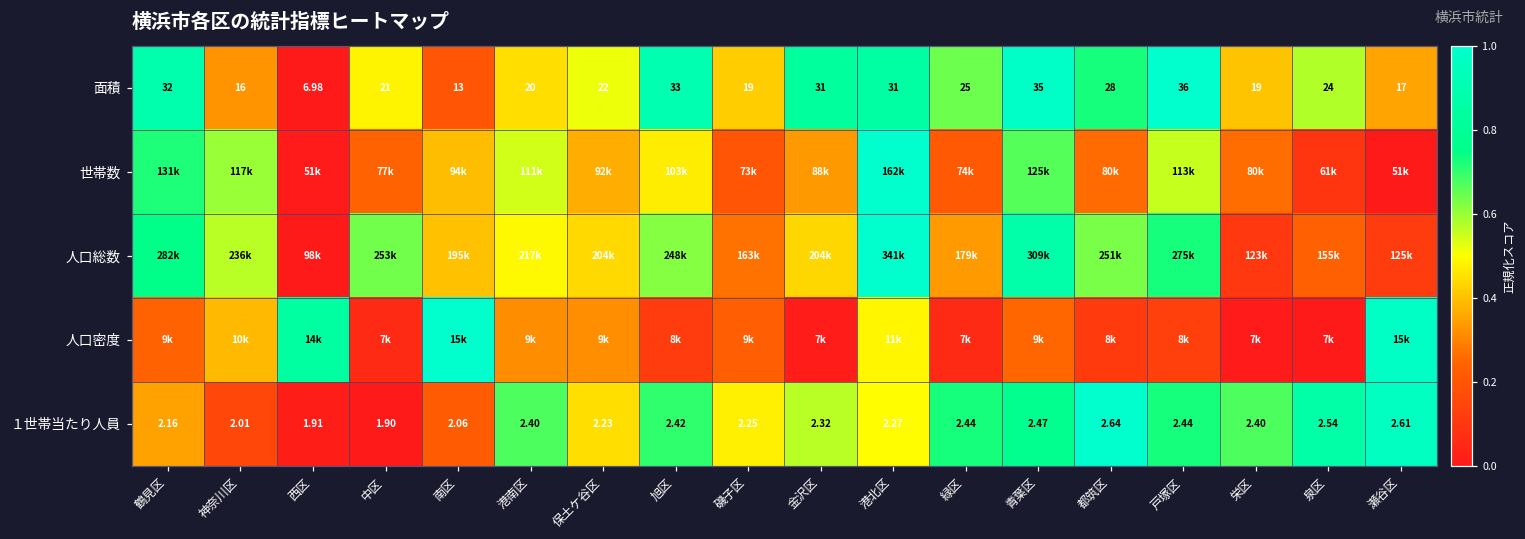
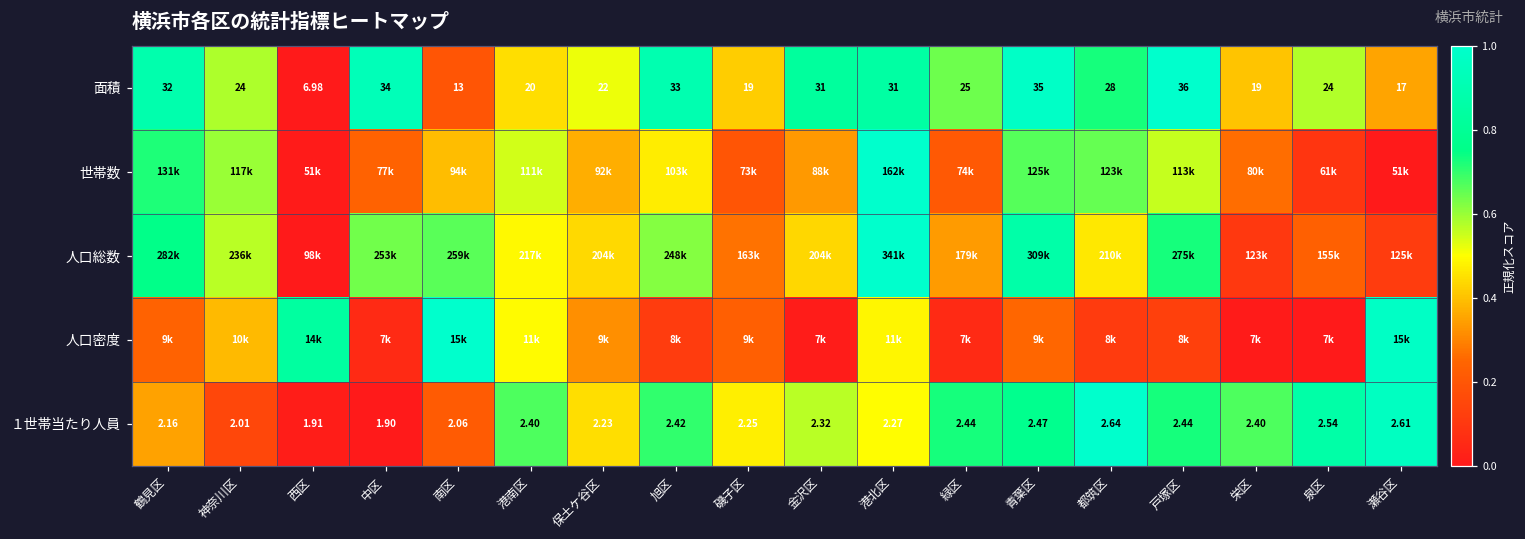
面積, 神奈川区: 16 -> 24
面積, 中区: 21 -> 34
世帯数, 都筑区: 80k -> 123k
人口総数, 南区: 195k -> 259k
人口総数, 都筑区: 251k -> 210k
人口密度, 港南区: 9k -> 11k
